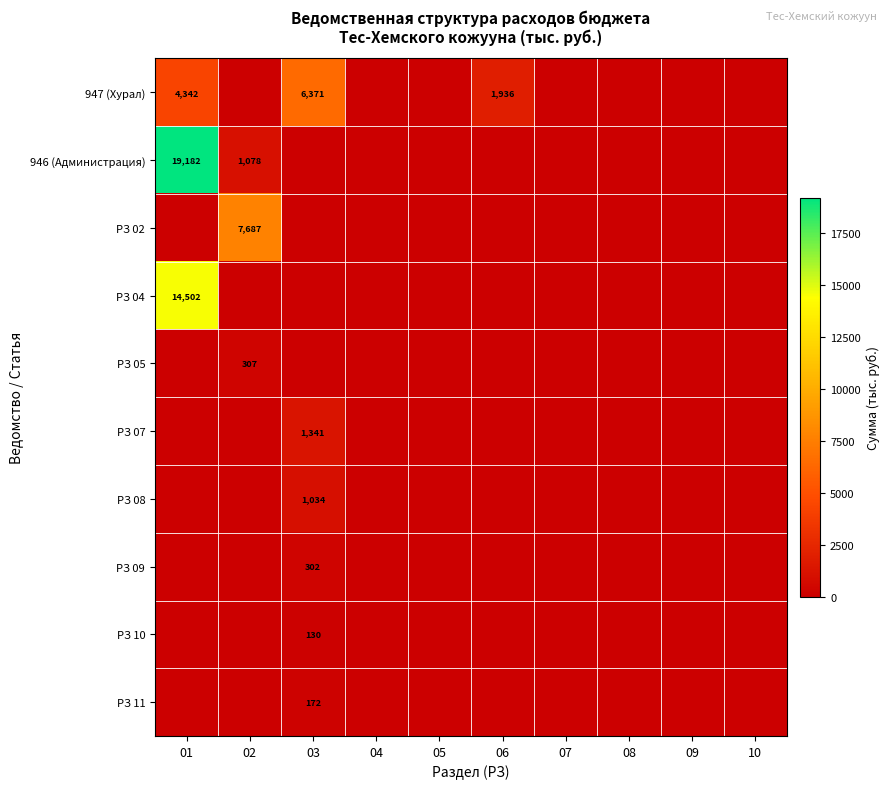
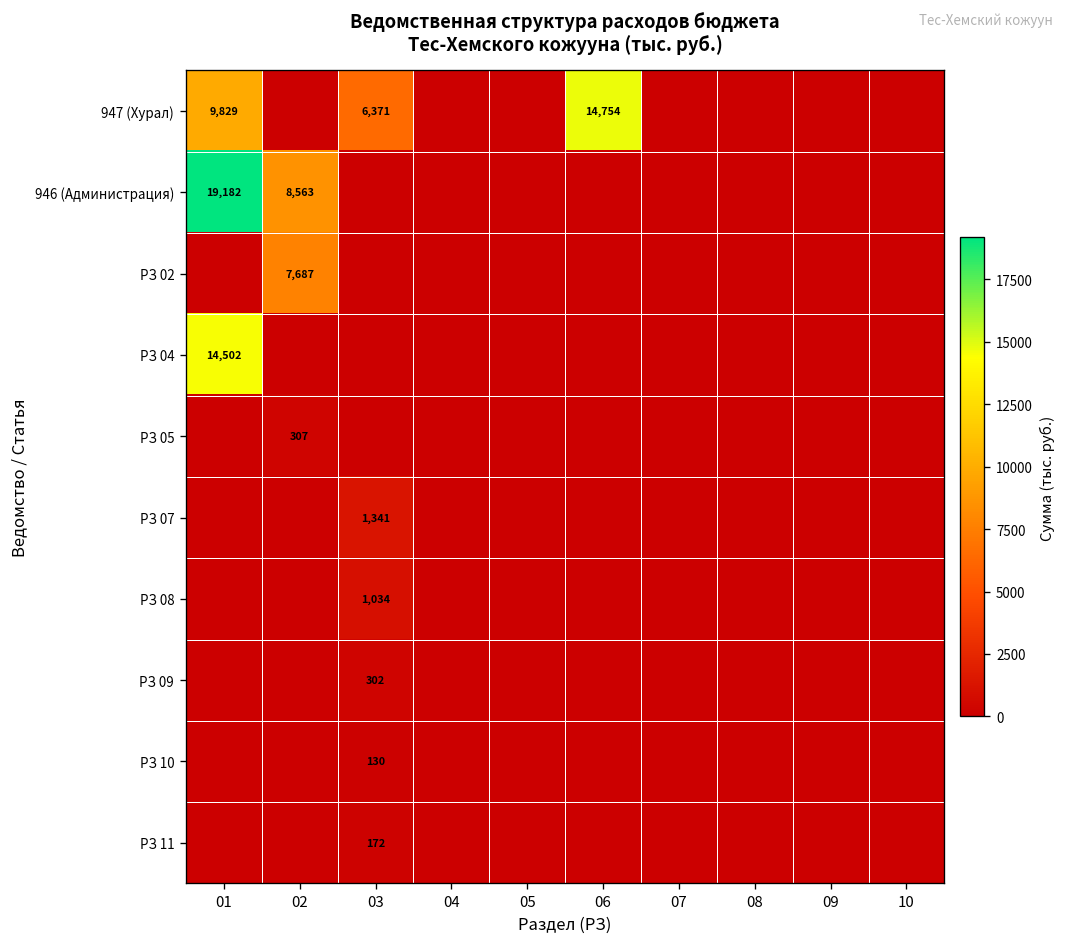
947 (Хурал), 01: 4,342 -> 9,829
947 (Хурал), 06: 1,936 -> 14,754
946 (Администрация), 02: 1,078 -> 8,563
